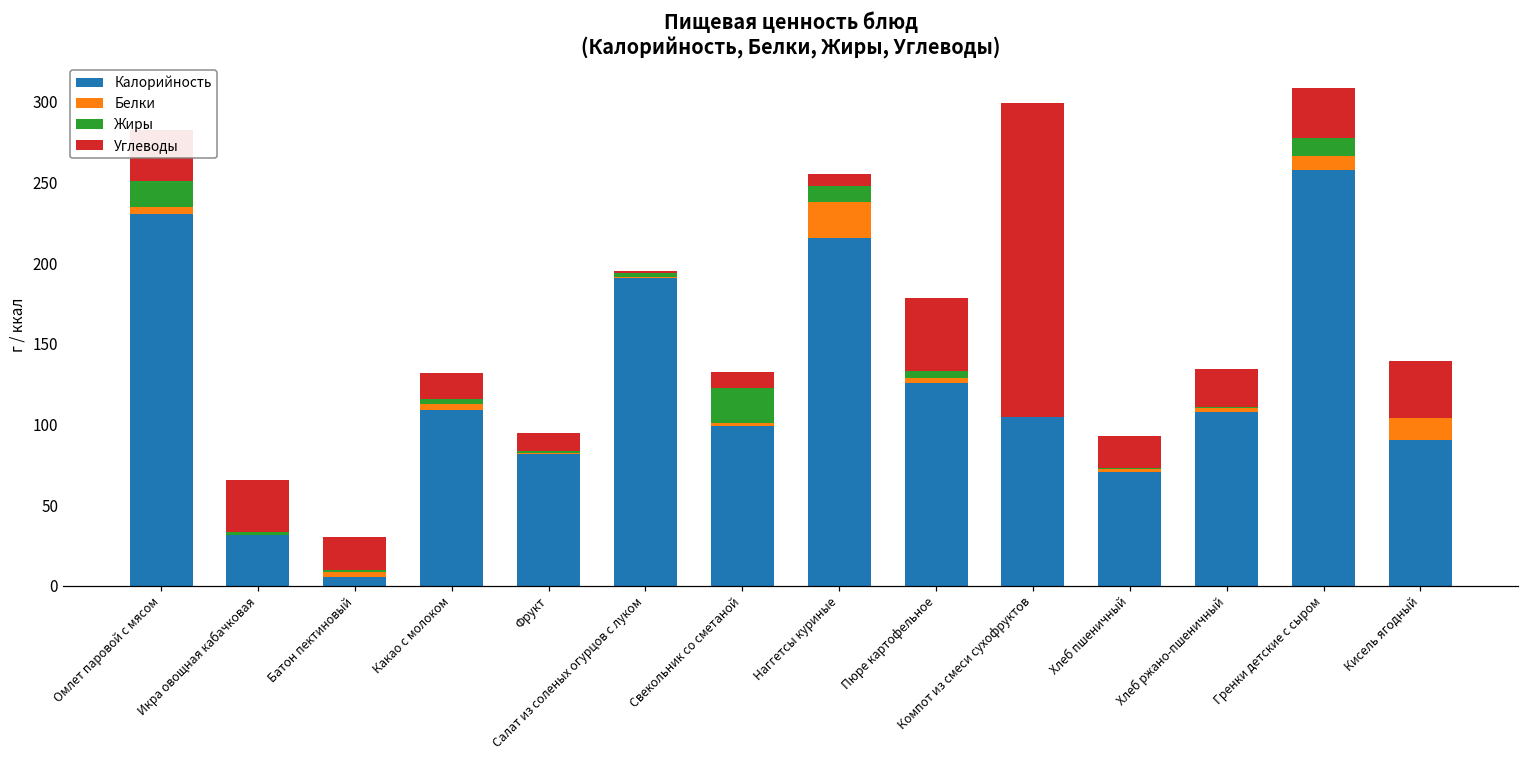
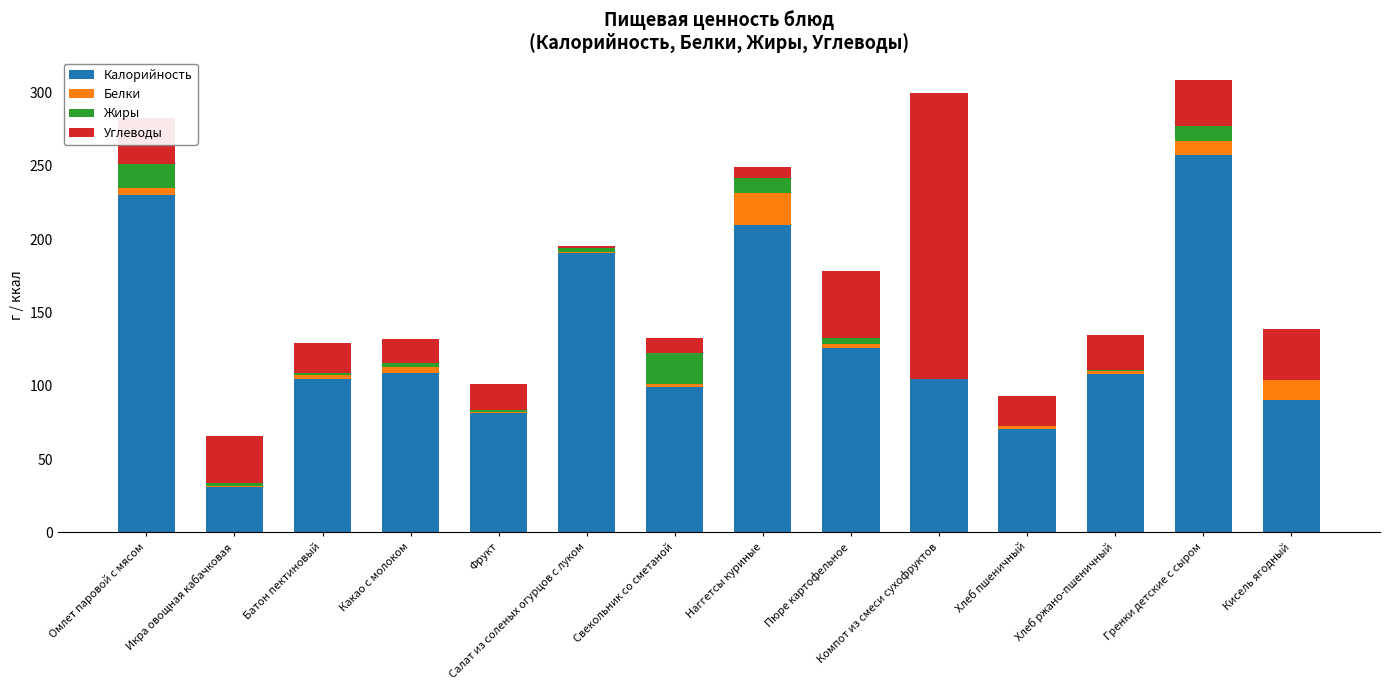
Калорийность, Батон пектиновый: 5 -> 105
Углеводы, Фрукт: 12 -> 18
Калорийность, Наггетсы куриные: 215 -> 210
